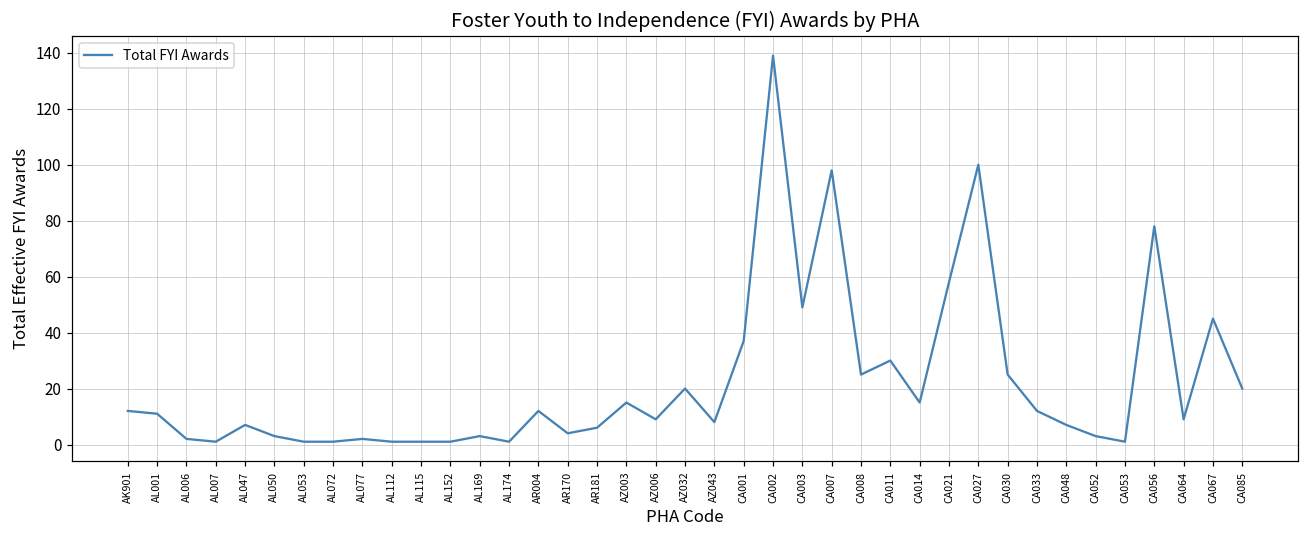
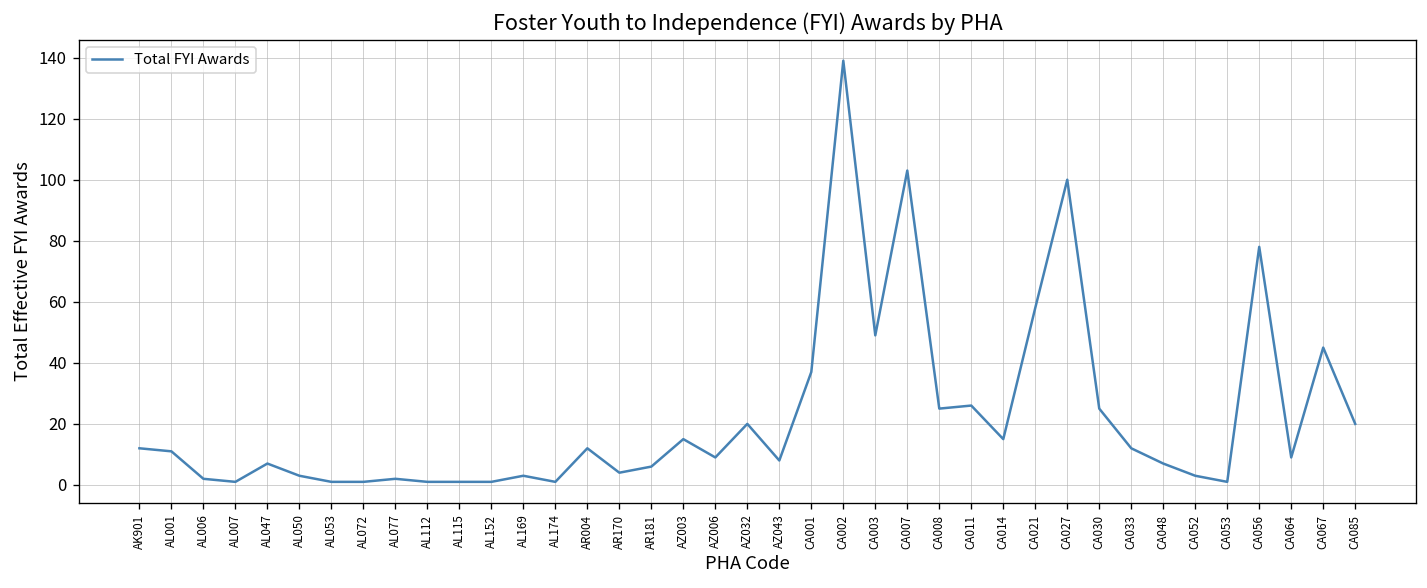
CA007: 98 -> 103
CA011: 30 -> 26
